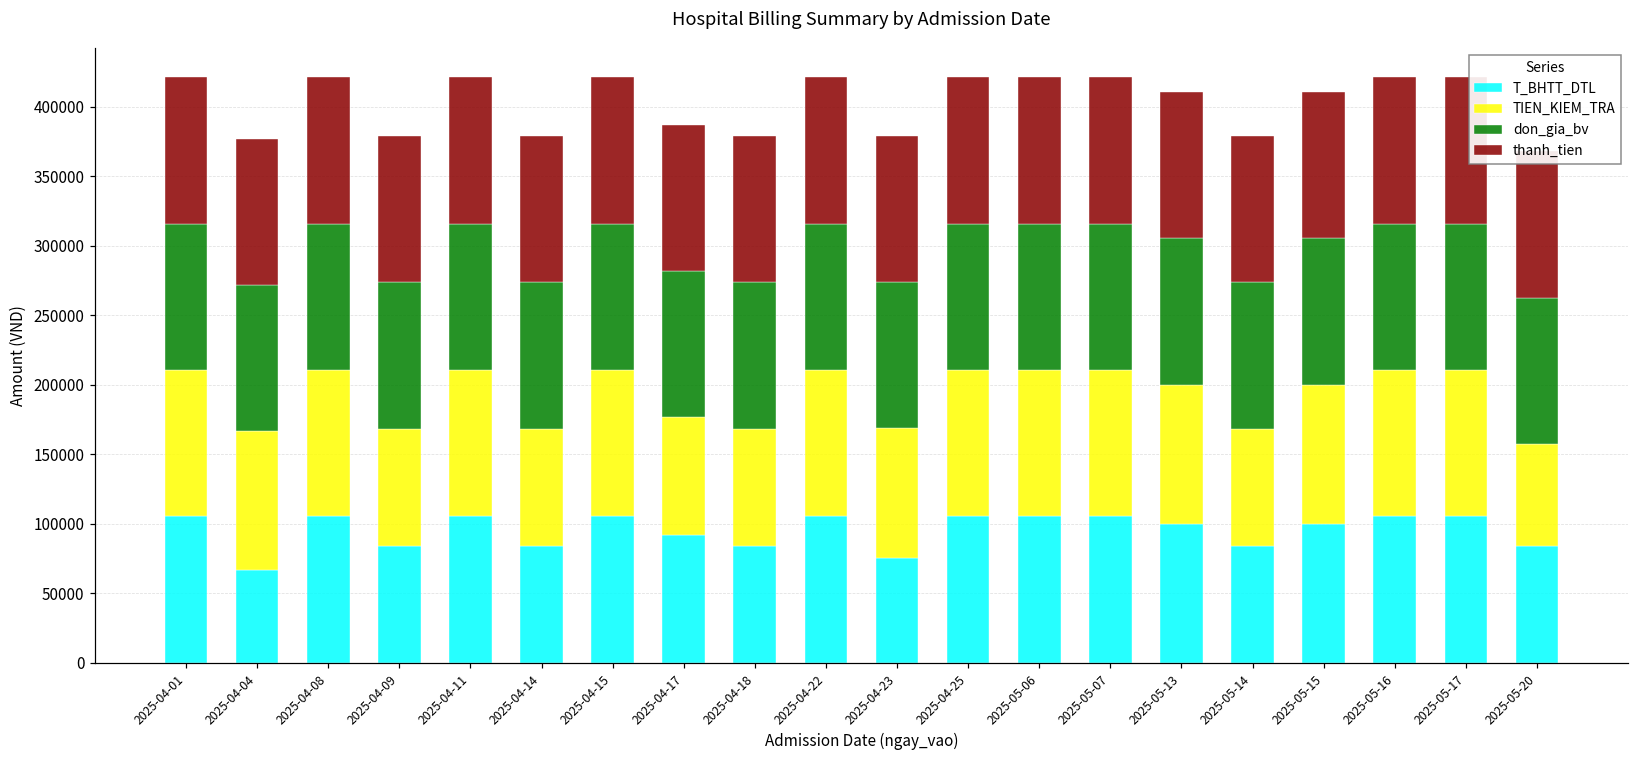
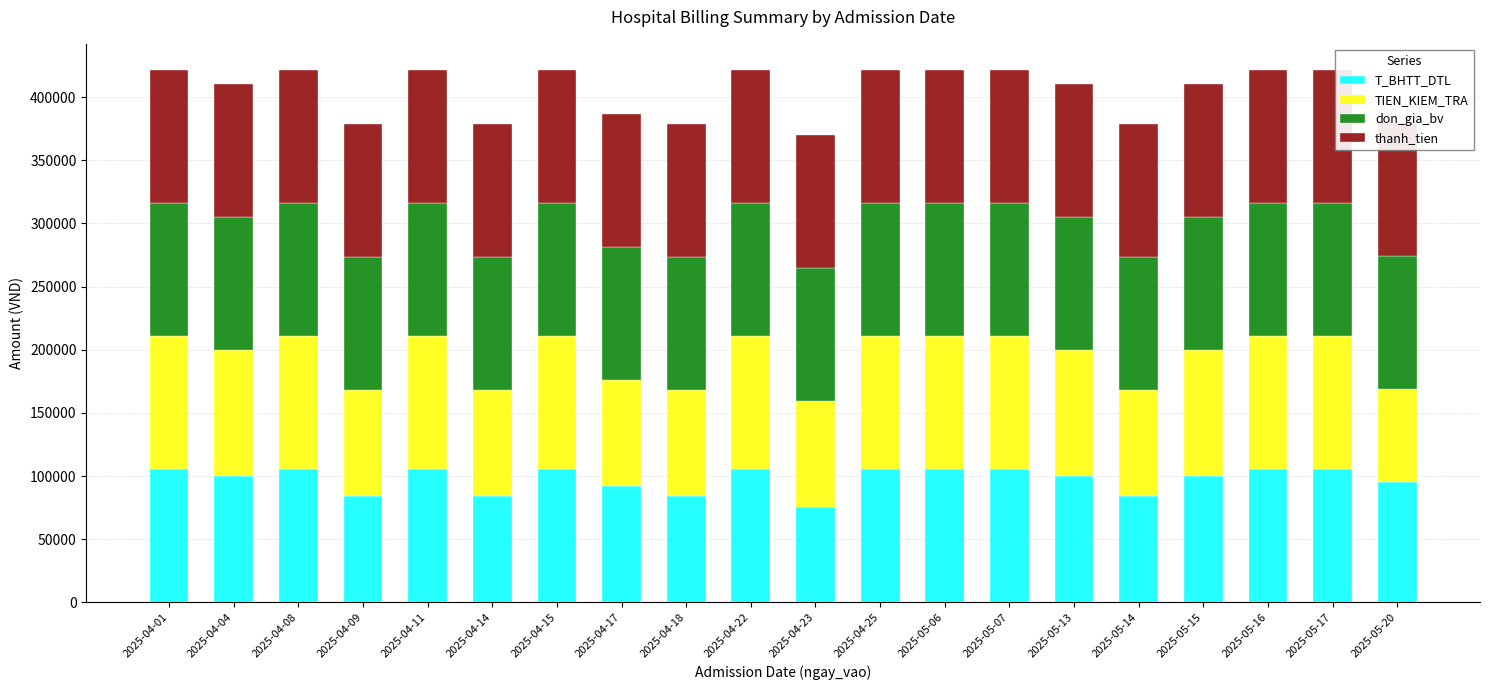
T_BHTT_DTL, 2025-04-04: 66000 -> 100000
TIEN_KIEM_TRA, 2025-04-23: 93000 -> 84000
T_BHTT_DTL, 2025-05-20: 84000 -> 95000
